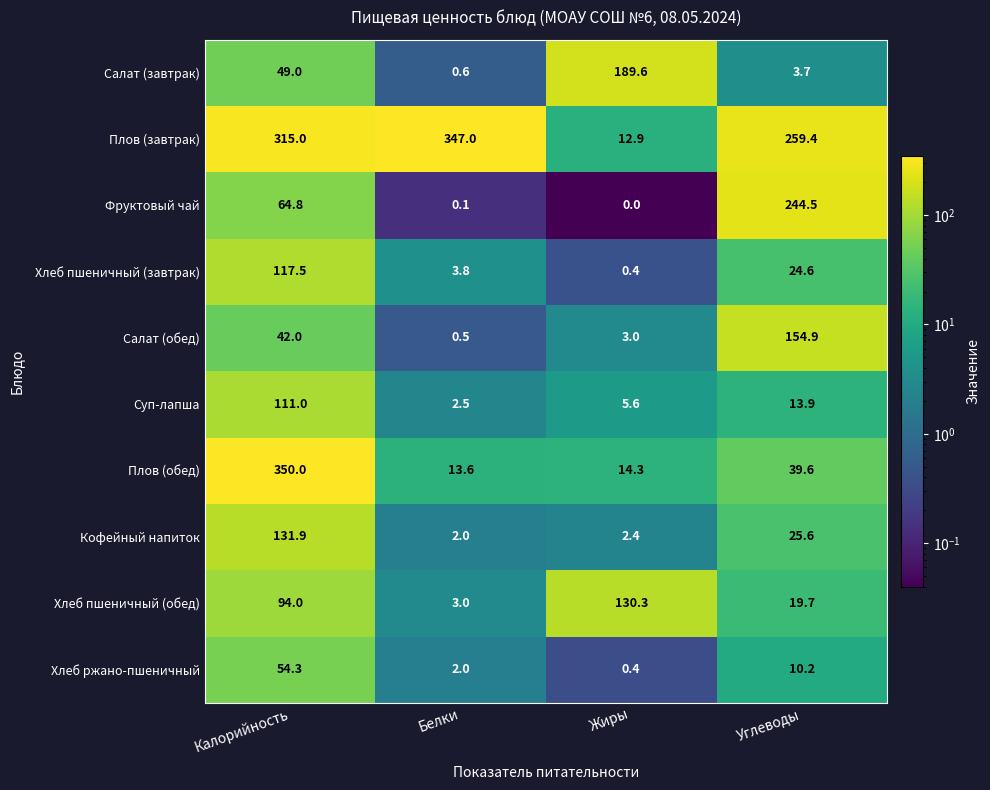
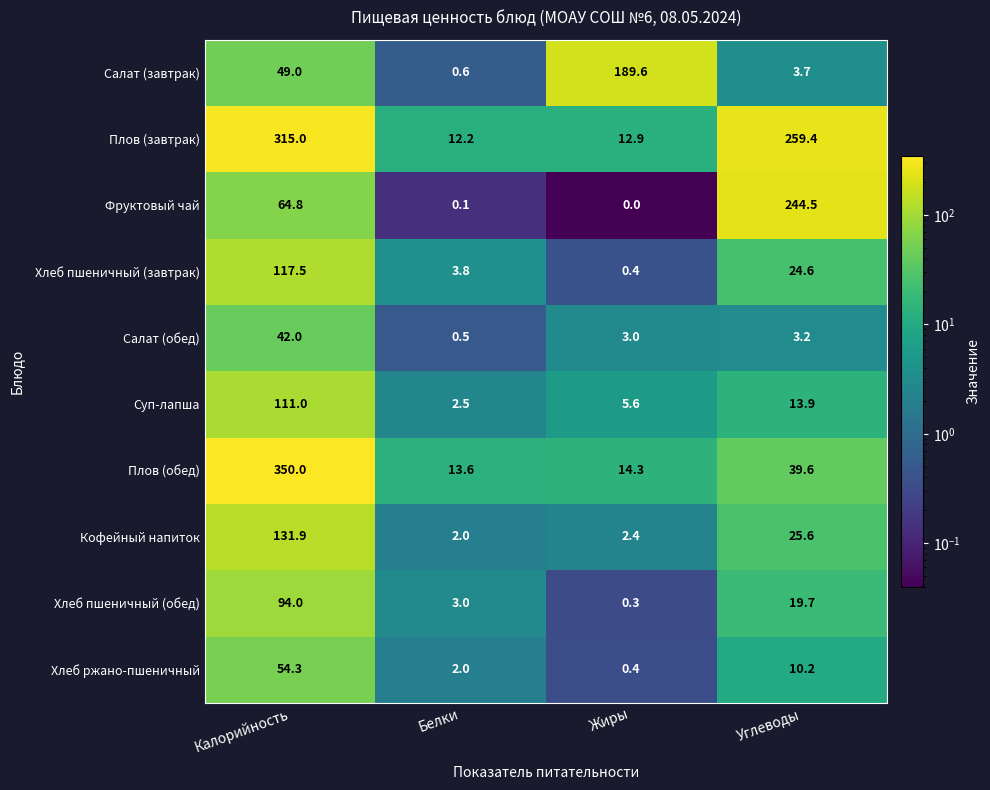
Плов (завтрак), Белки: 347.0 -> 12.2
Салат (обед), Углеводы: 154.9 -> 3.2
Хлеб пшеничный (обед), Жиры: 130.3 -> 0.3
